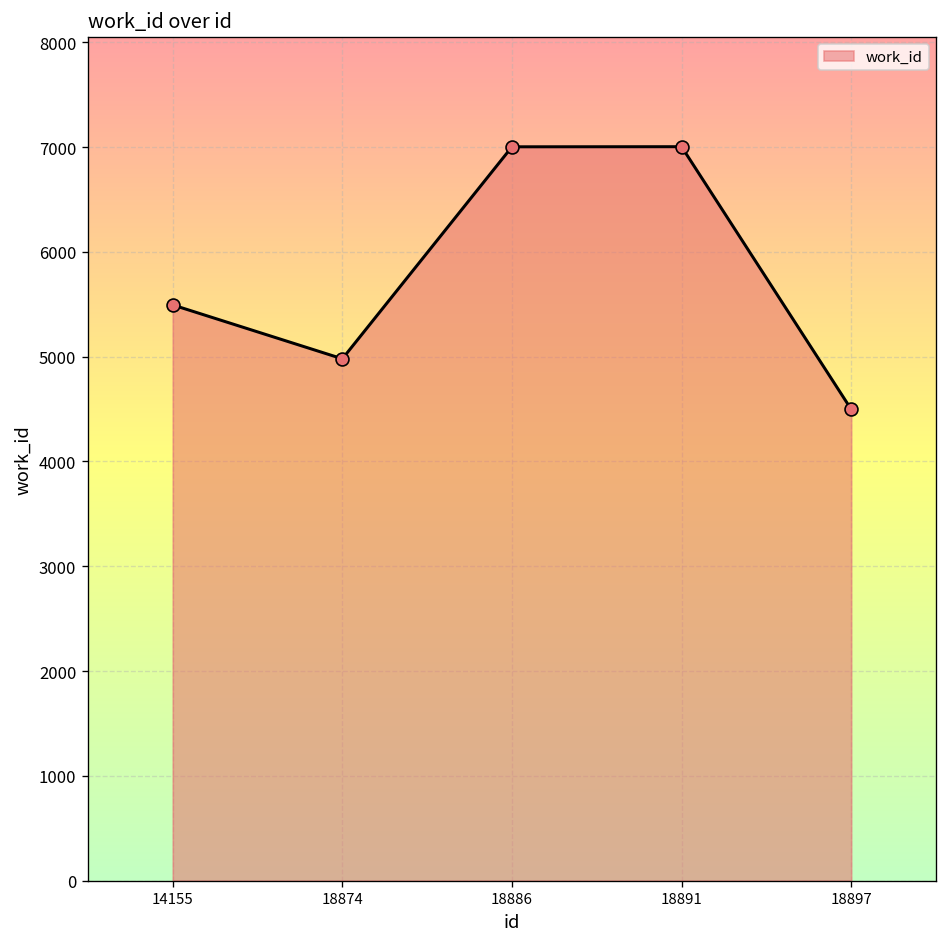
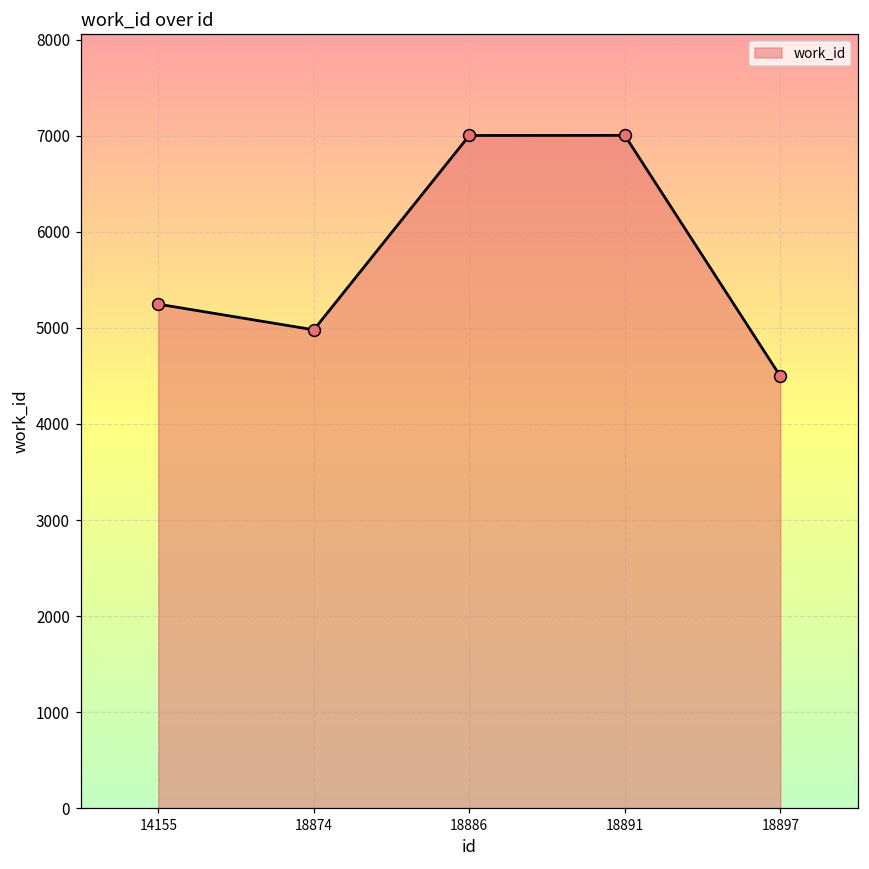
14155: 5500 -> 5200
